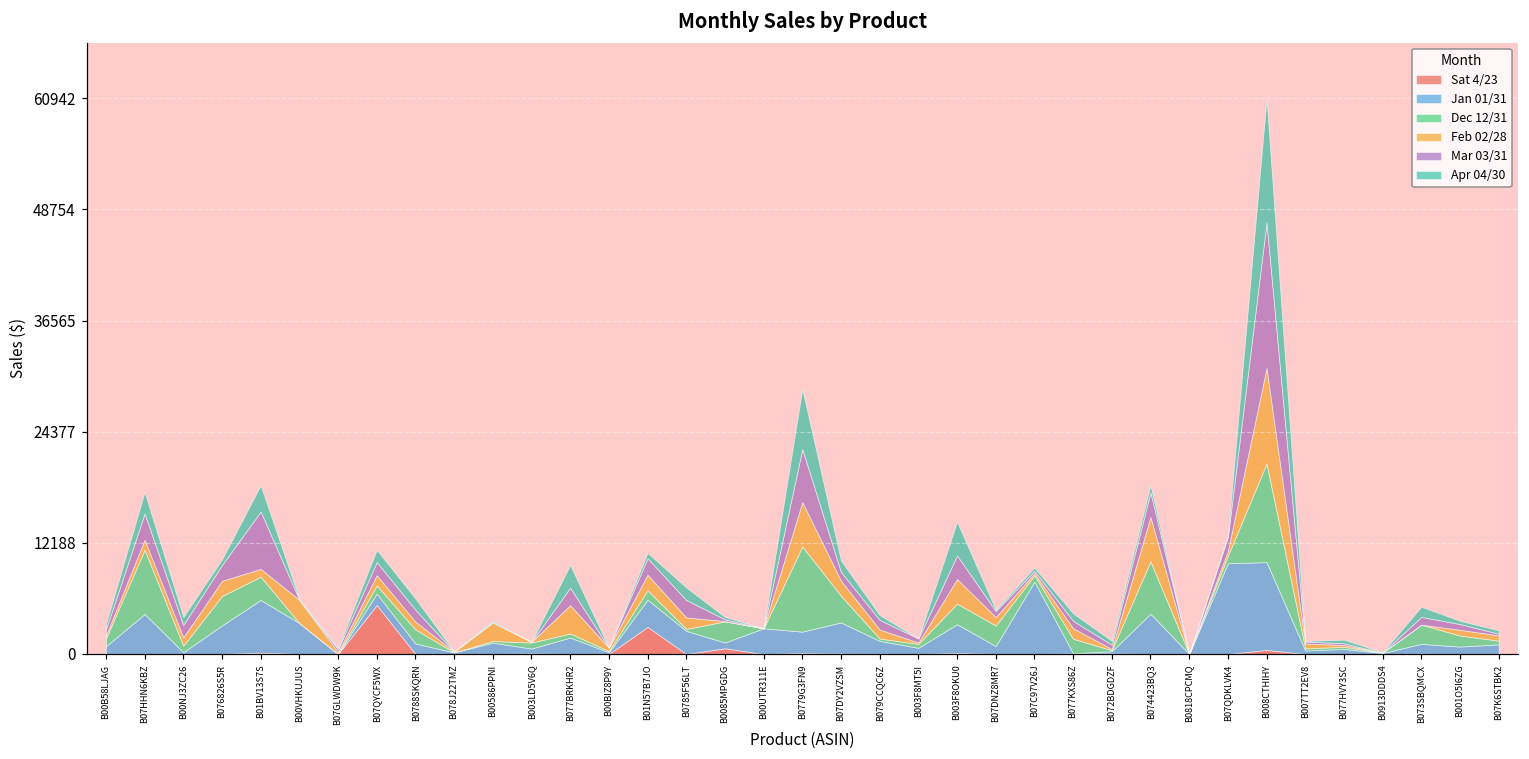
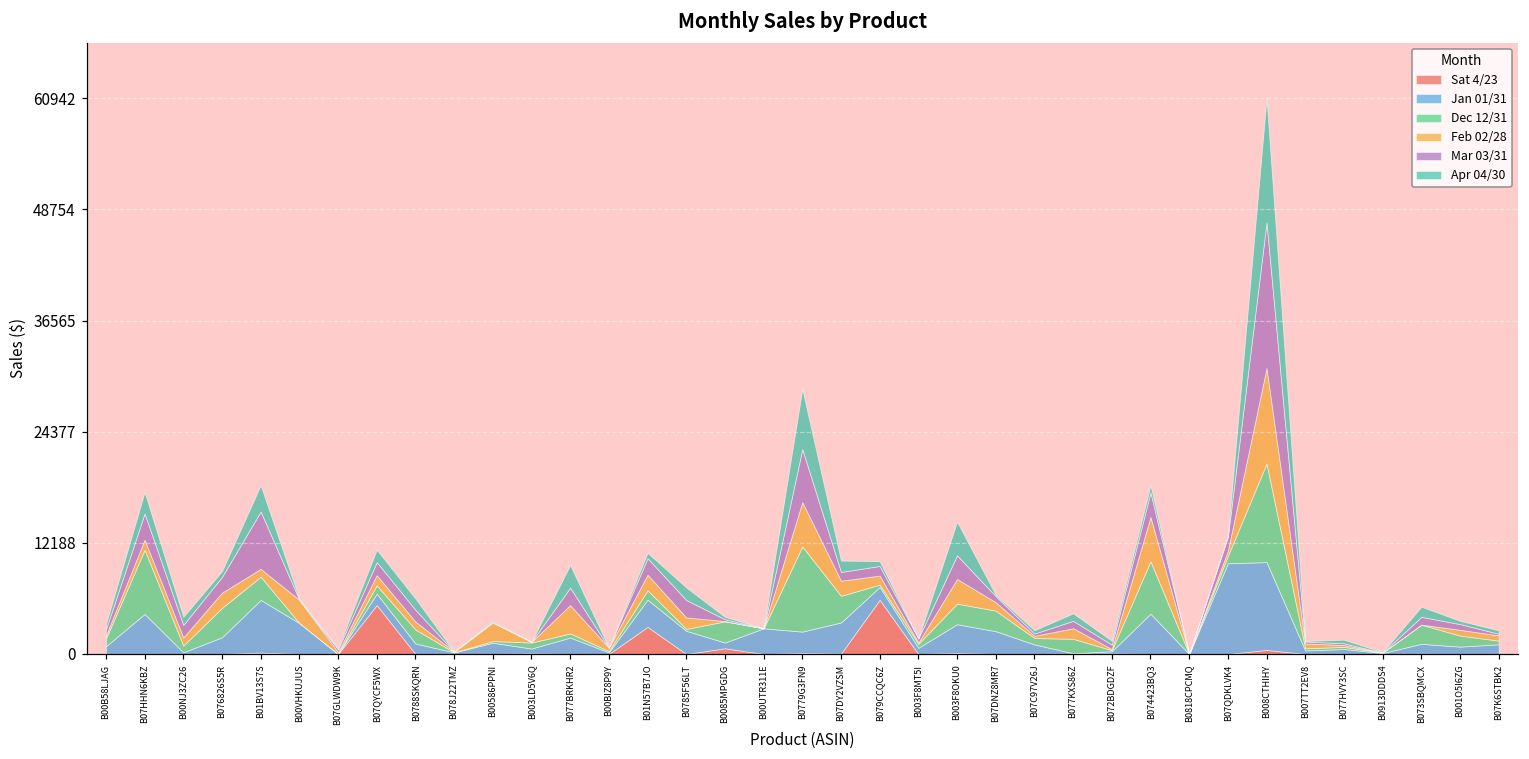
Jan 01/31, B076826S5R: 3000 -> 2000
Sat 4/23, B079CCQC6Z: 0 -> 6000
Jan 01/31, B07DNZ8MR7: 1000 -> 2000
Jan 01/31, B07C97V26J: 8000 -> 1000
